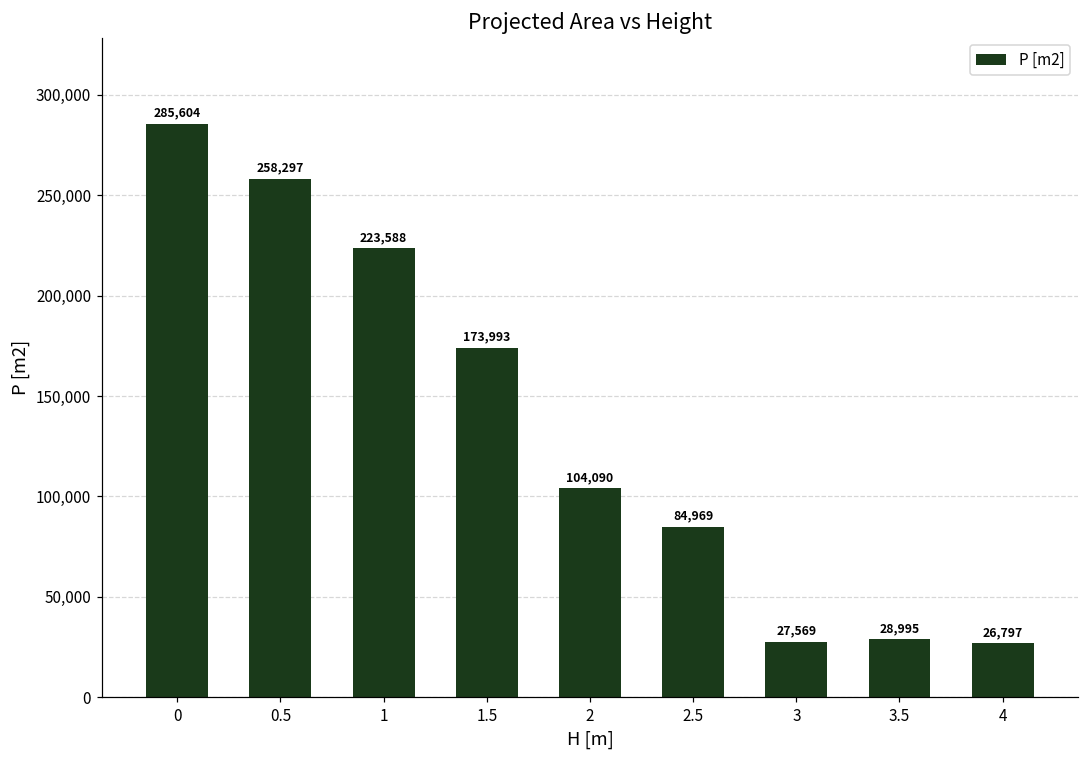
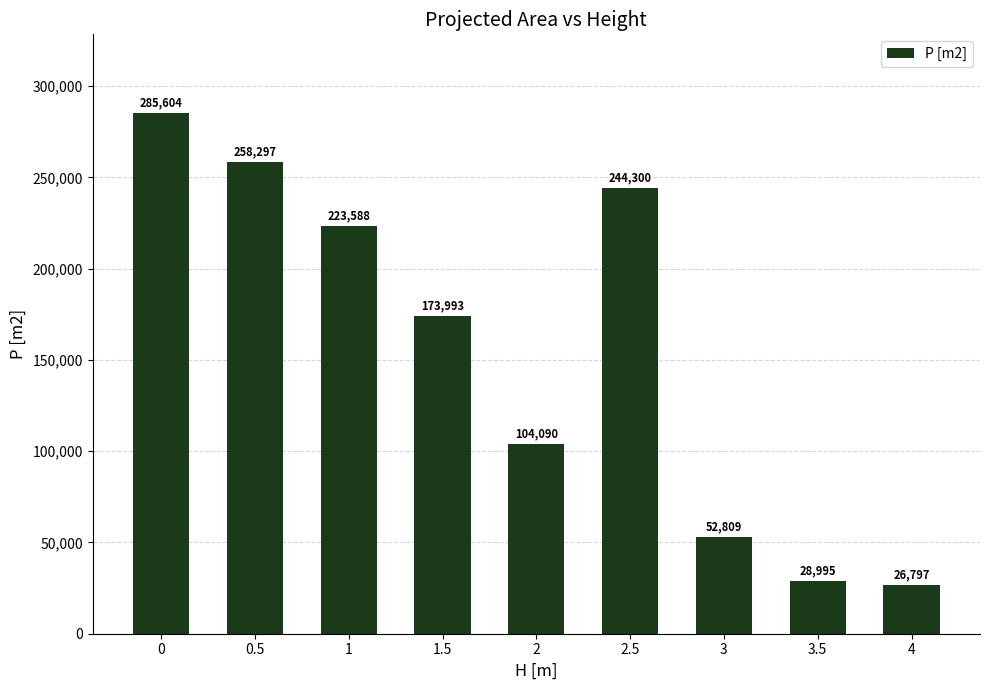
2.5: 84,969 -> 244,300
3: 27,569 -> 52,809
